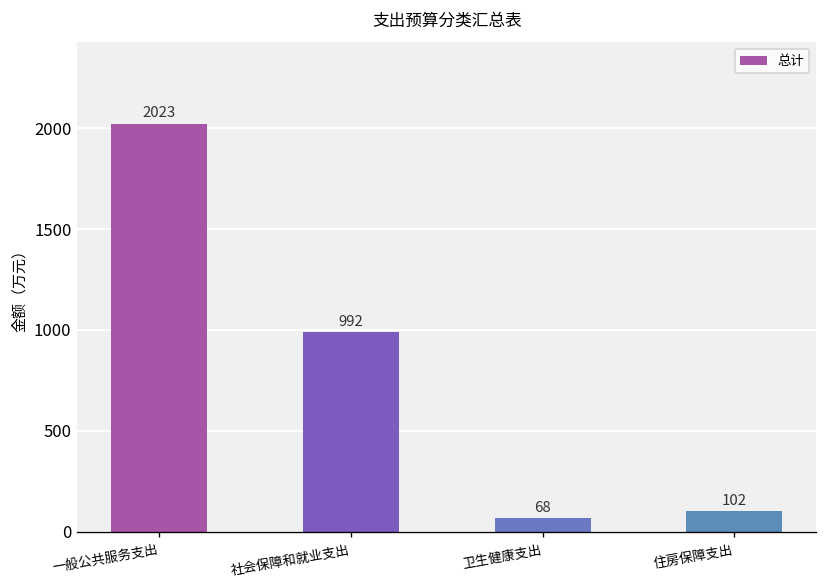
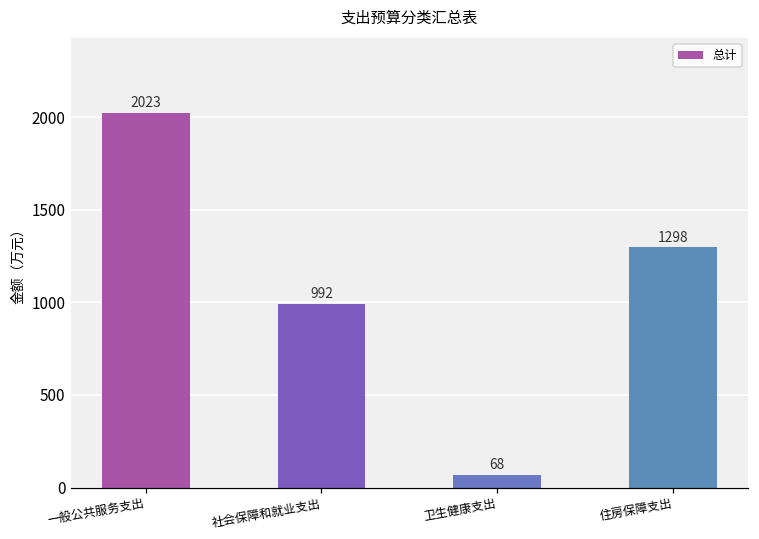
住房保障支出: 102 -> 1298
